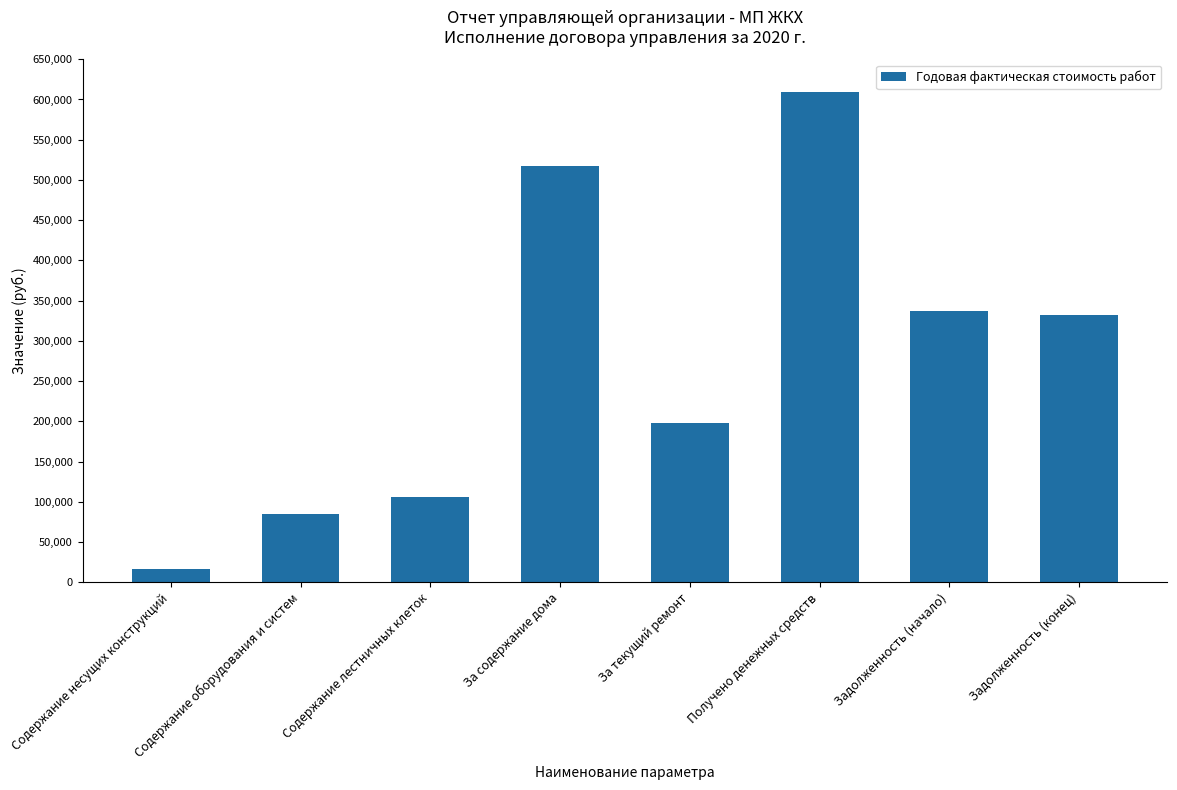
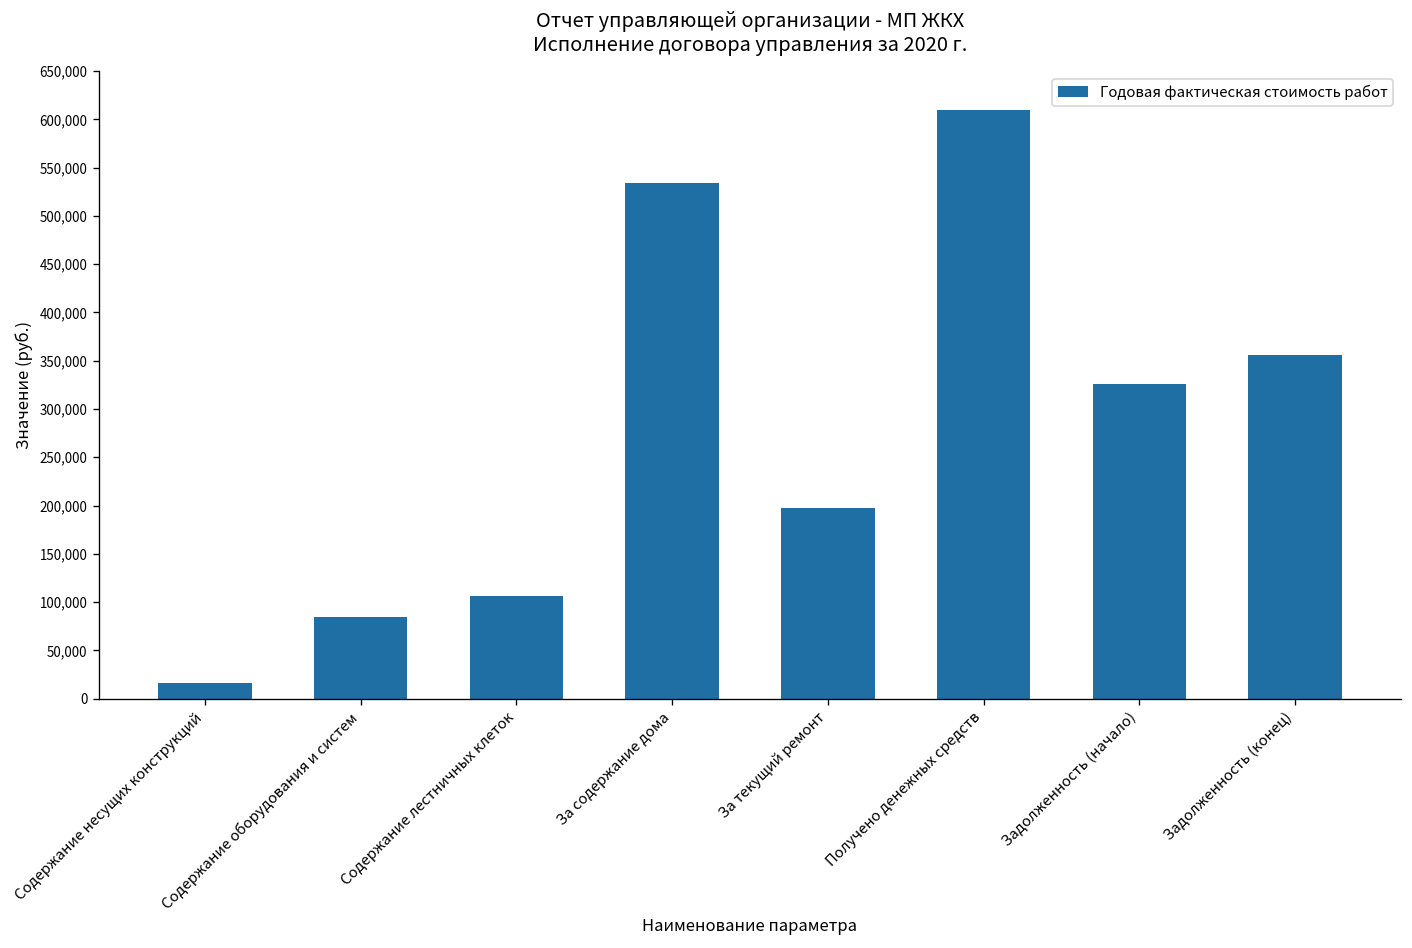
За содержание дома: 520,000 -> 530,000
Задолженность (начало): 340,000 -> 330,000
Задолженность (конец): 330,000 -> 360,000
